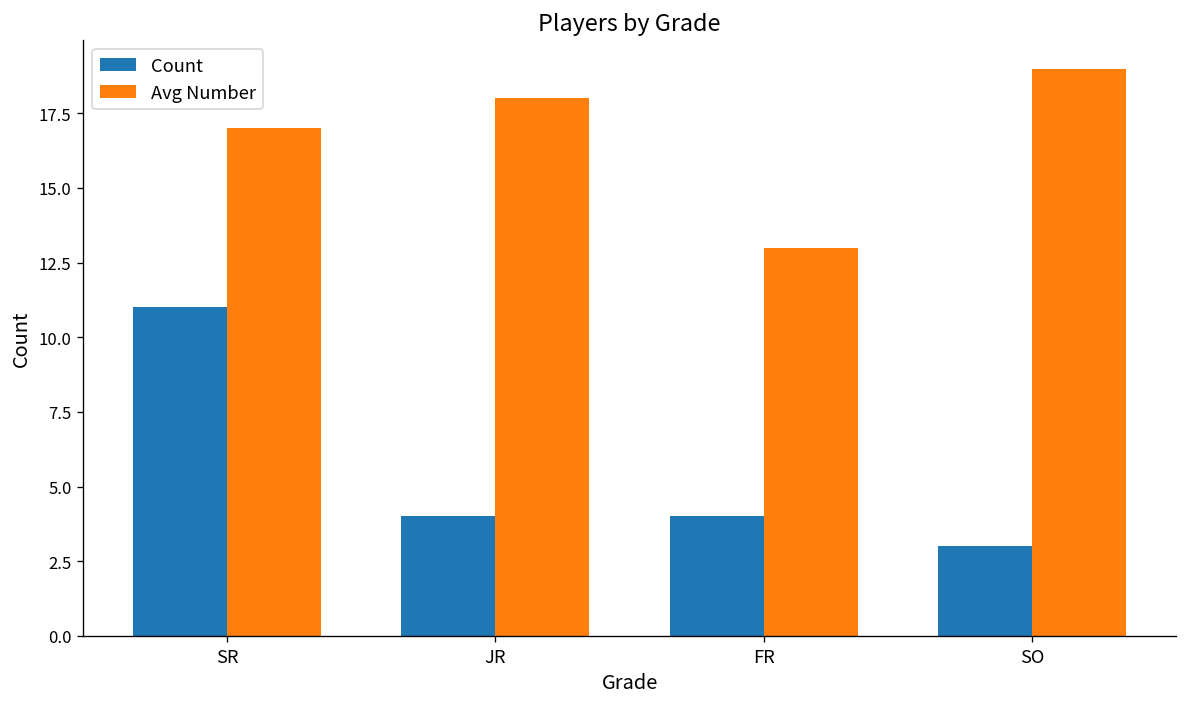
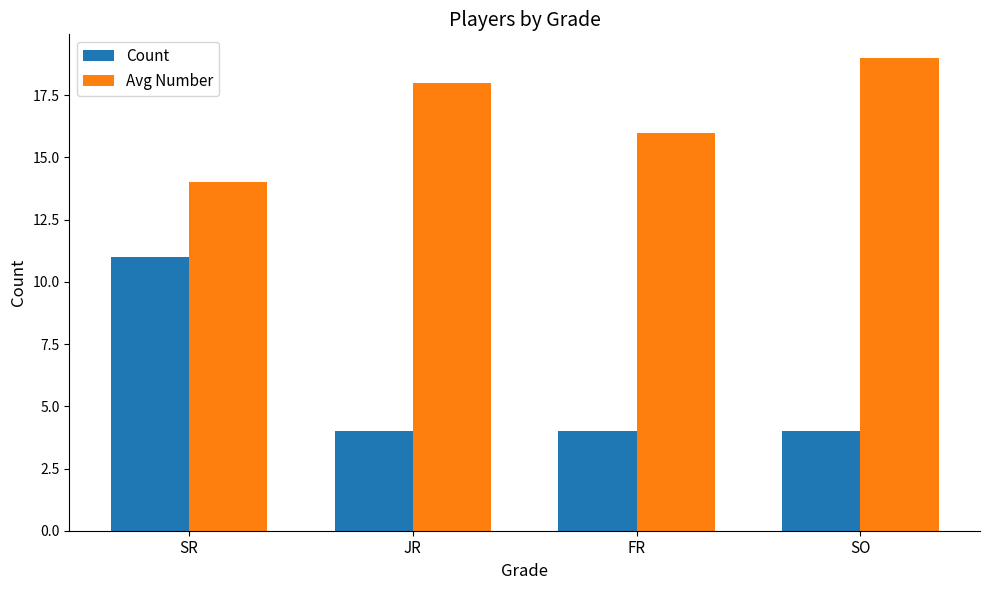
Avg Number, SR: 17 -> 14
Avg Number, FR: 13 -> 16
Count, SO: 3 -> 4
